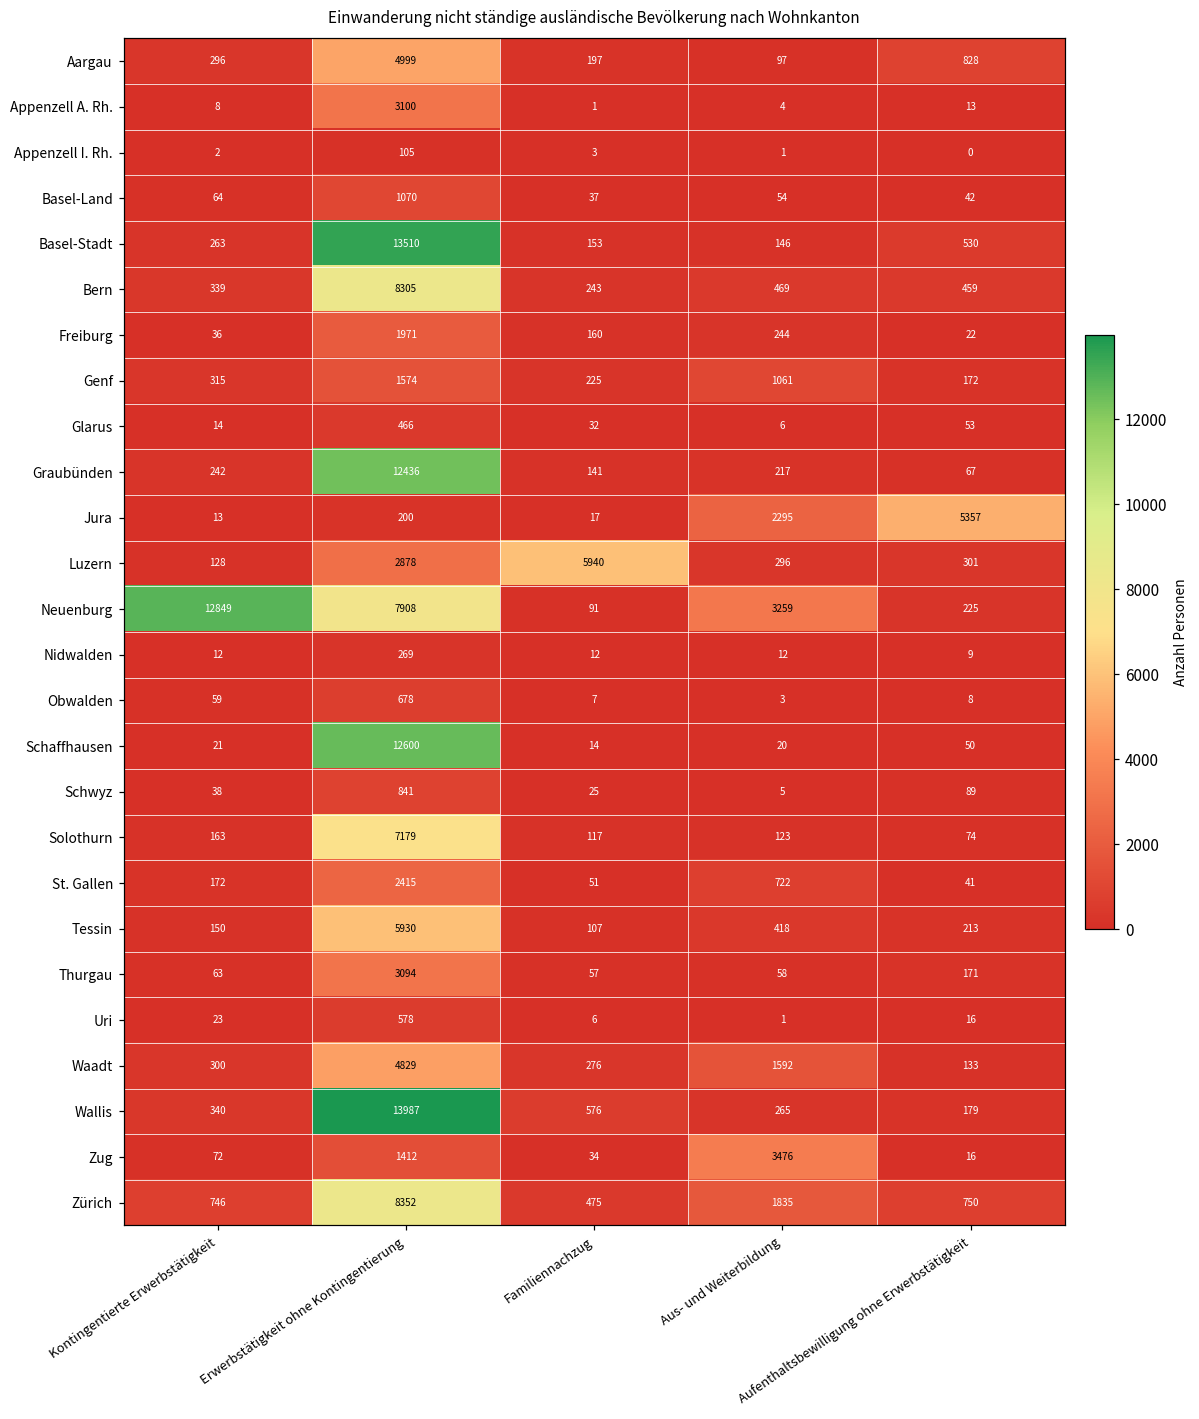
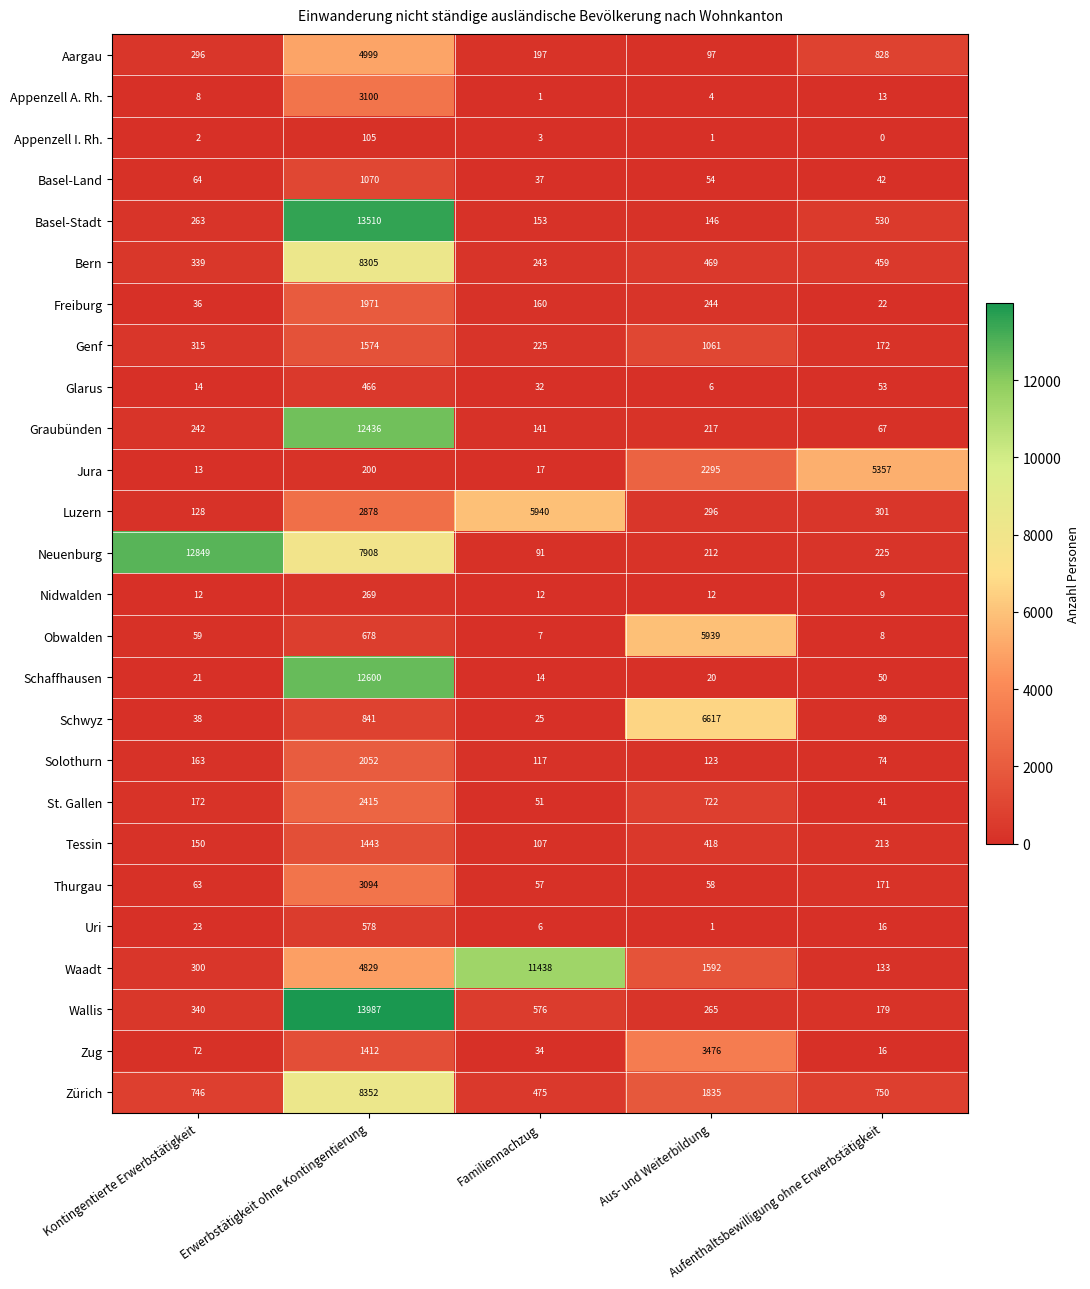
Neuenburg, Aus- und Weiterbildung: 3259 -> 212
Obwalden, Aus- und Weiterbildung: 3 -> 5939
Schwyz, Aus- und Weiterbildung: 5 -> 6617
Solothurn, Erwerbstätigkeit ohne Kontingentierung: 7179 -> 2052
Tessin, Erwerbstätigkeit ohne Kontingentierung: 5930 -> 1443
Waadt, Familiennachzug: 276 -> 11438
